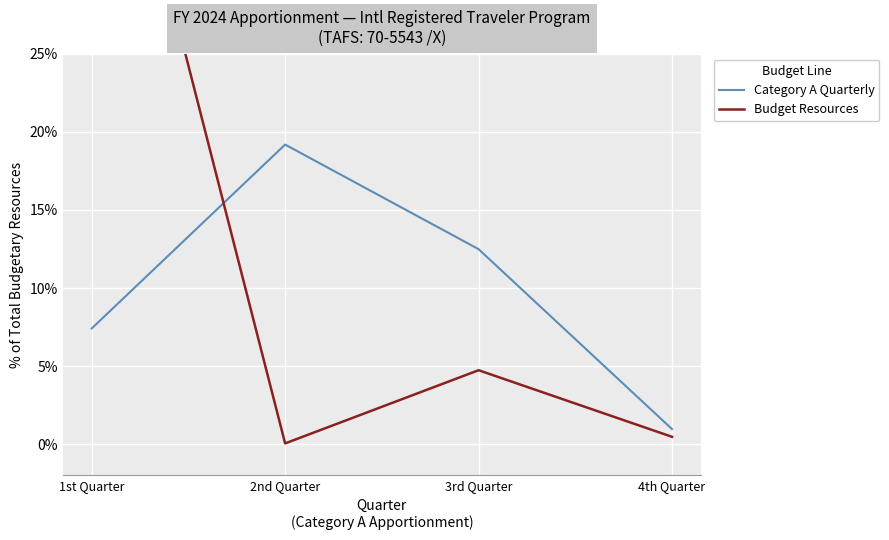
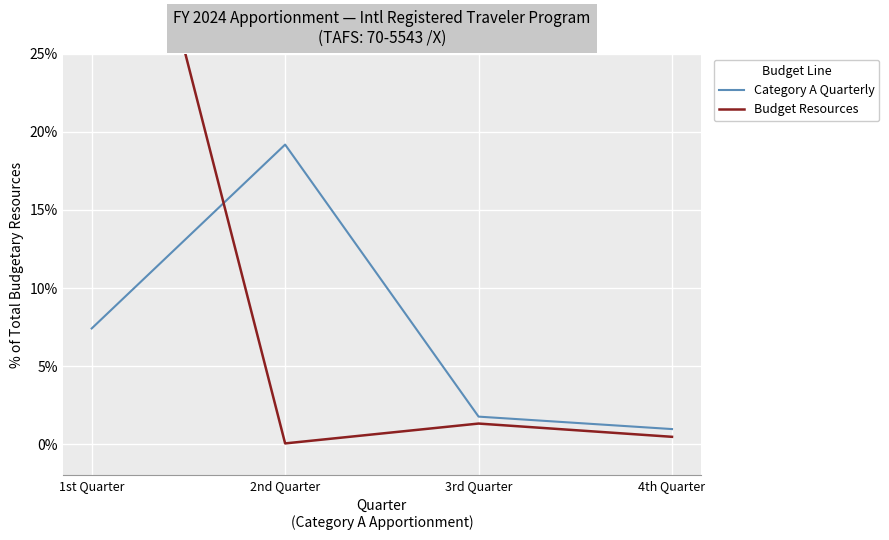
Category A Quarterly, 3rd Quarter: 12.5% -> 1.8%
Budget Resources, 3rd Quarter: 4.7% -> 1.3%
